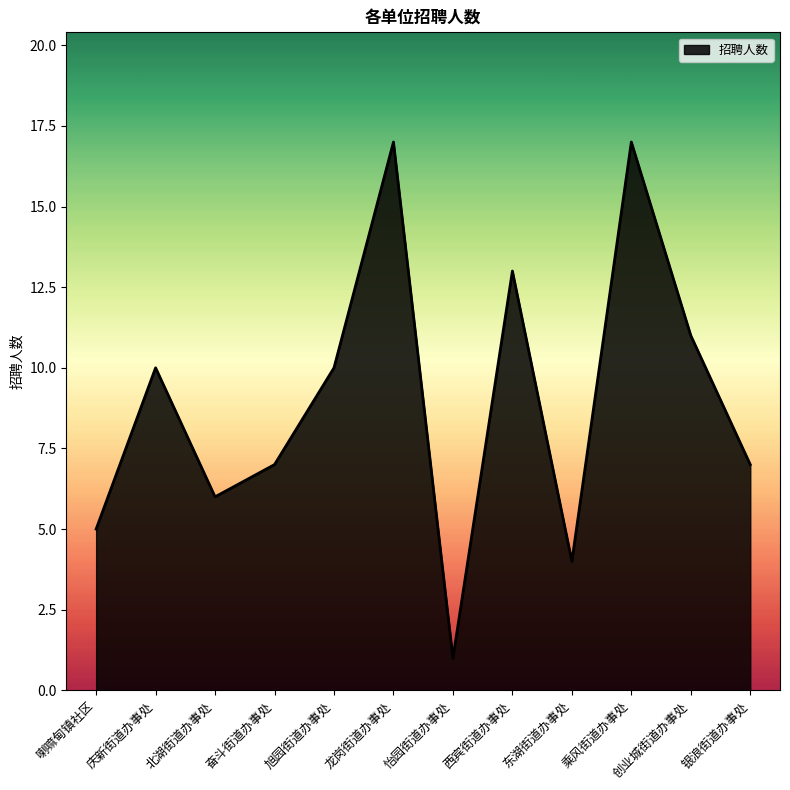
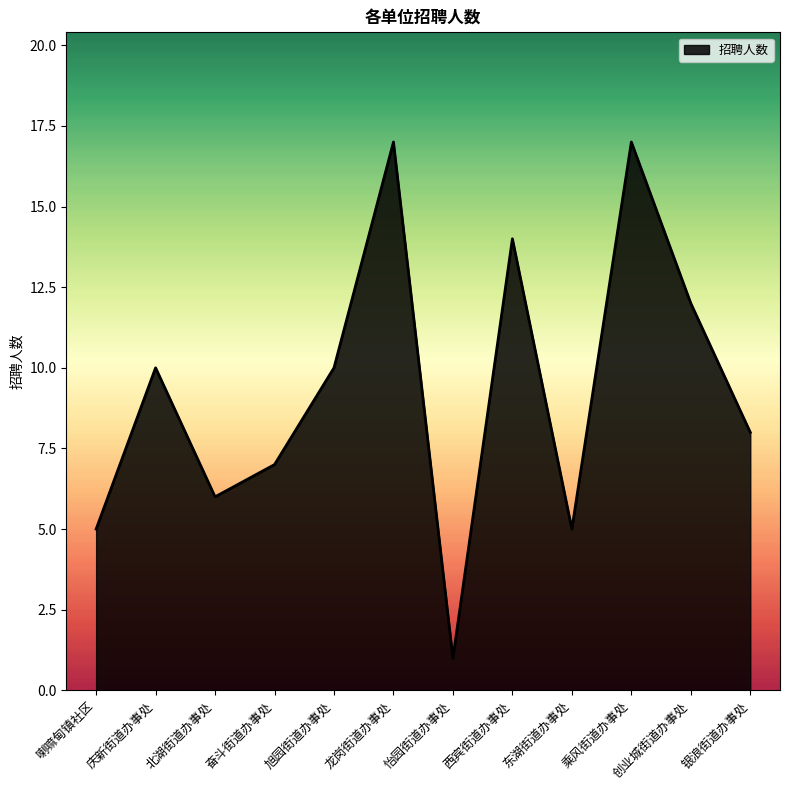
西宾街道办事处: 13 -> 14
东湖街道办事处: 4 -> 5
创业城街道办事处: 11 -> 12
银浪街道办事处: 7 -> 8
